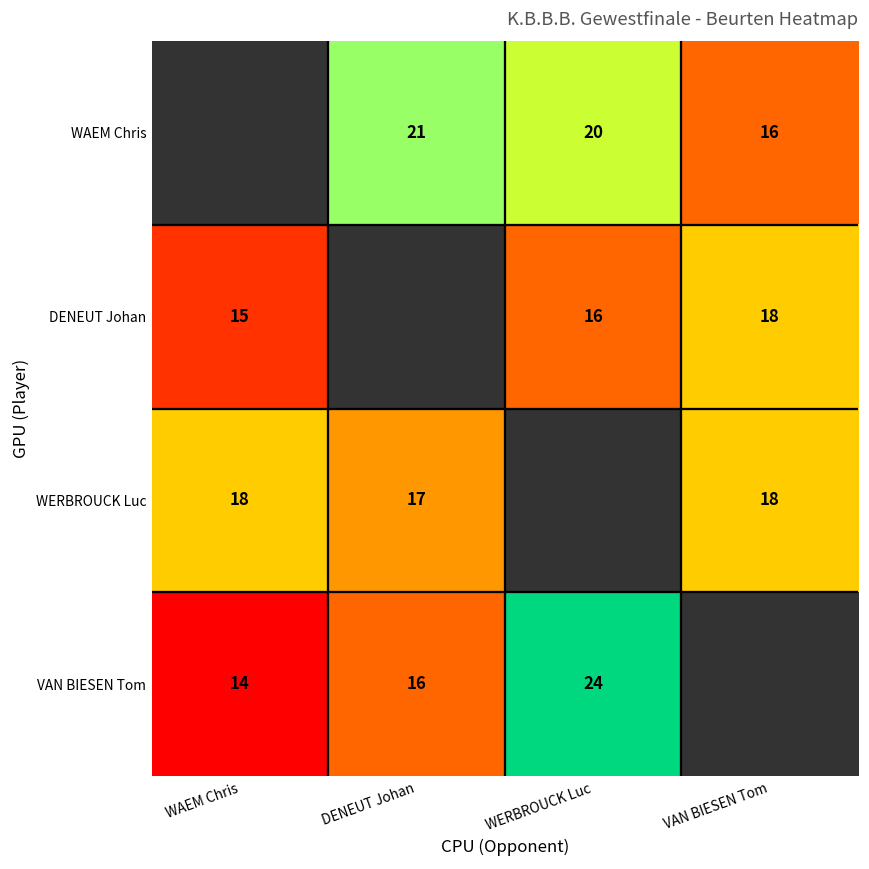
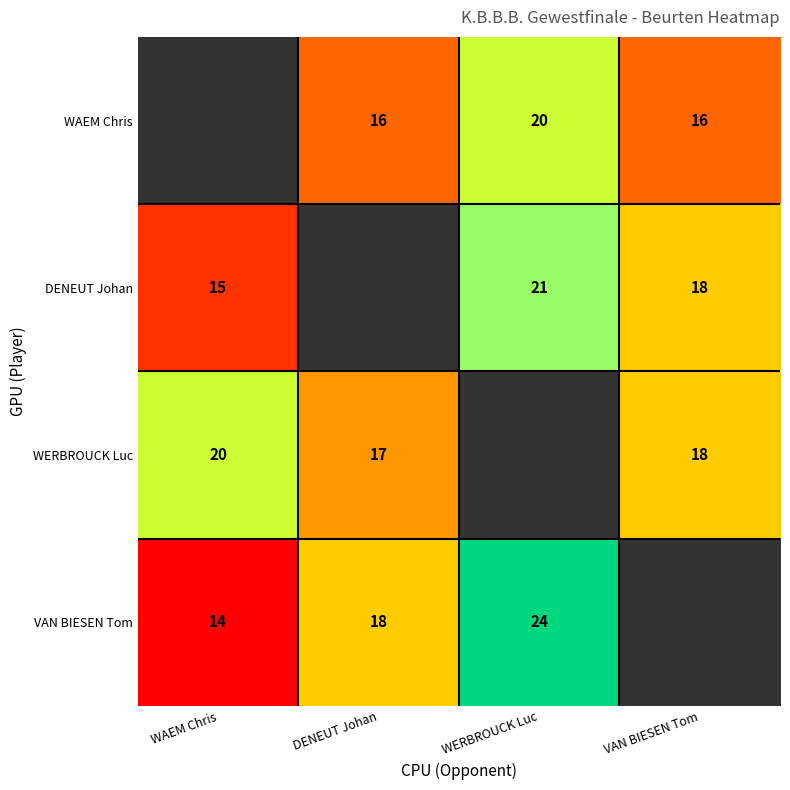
WAEM Chris, DENEUT Johan: 21 -> 16
DENEUT Johan, WERBROUCK Luc: 16 -> 21
WERBROUCK Luc, WAEM Chris: 18 -> 20
VAN BIESEN Tom, DENEUT Johan: 16 -> 18
